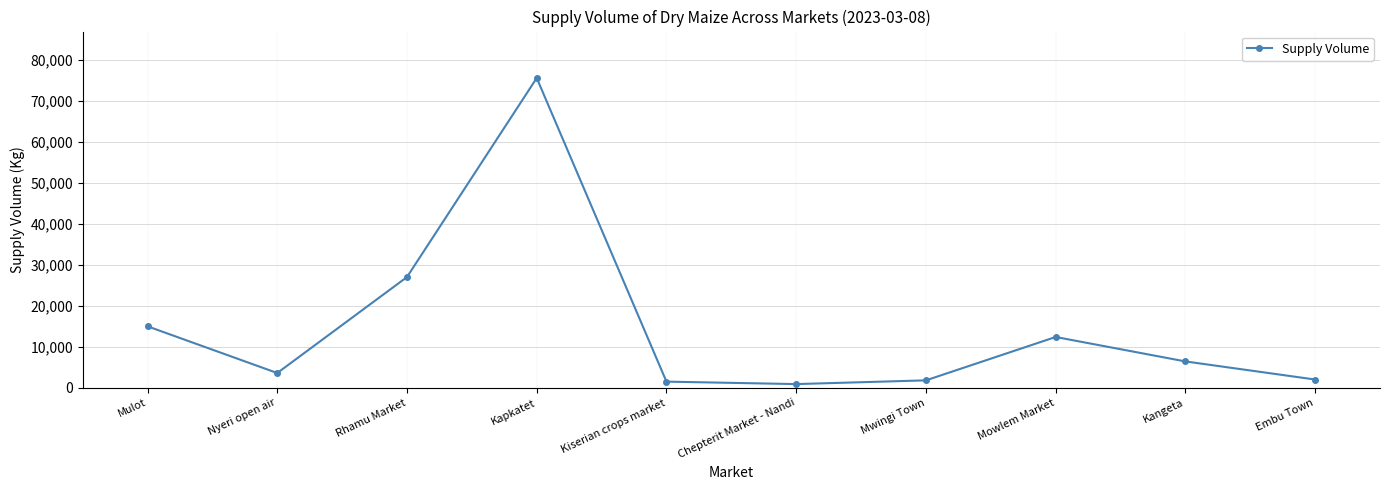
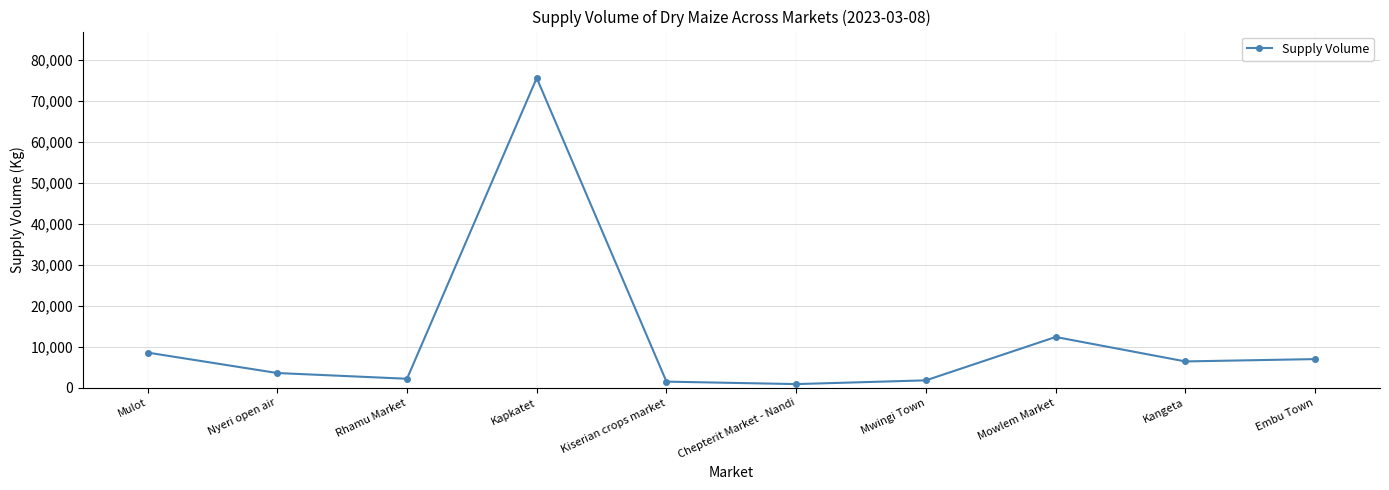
Mulot: 15,000 -> 9,000
Rhamu Market: 27,000 -> 2,000
Embu Town: 2,000 -> 7,000
